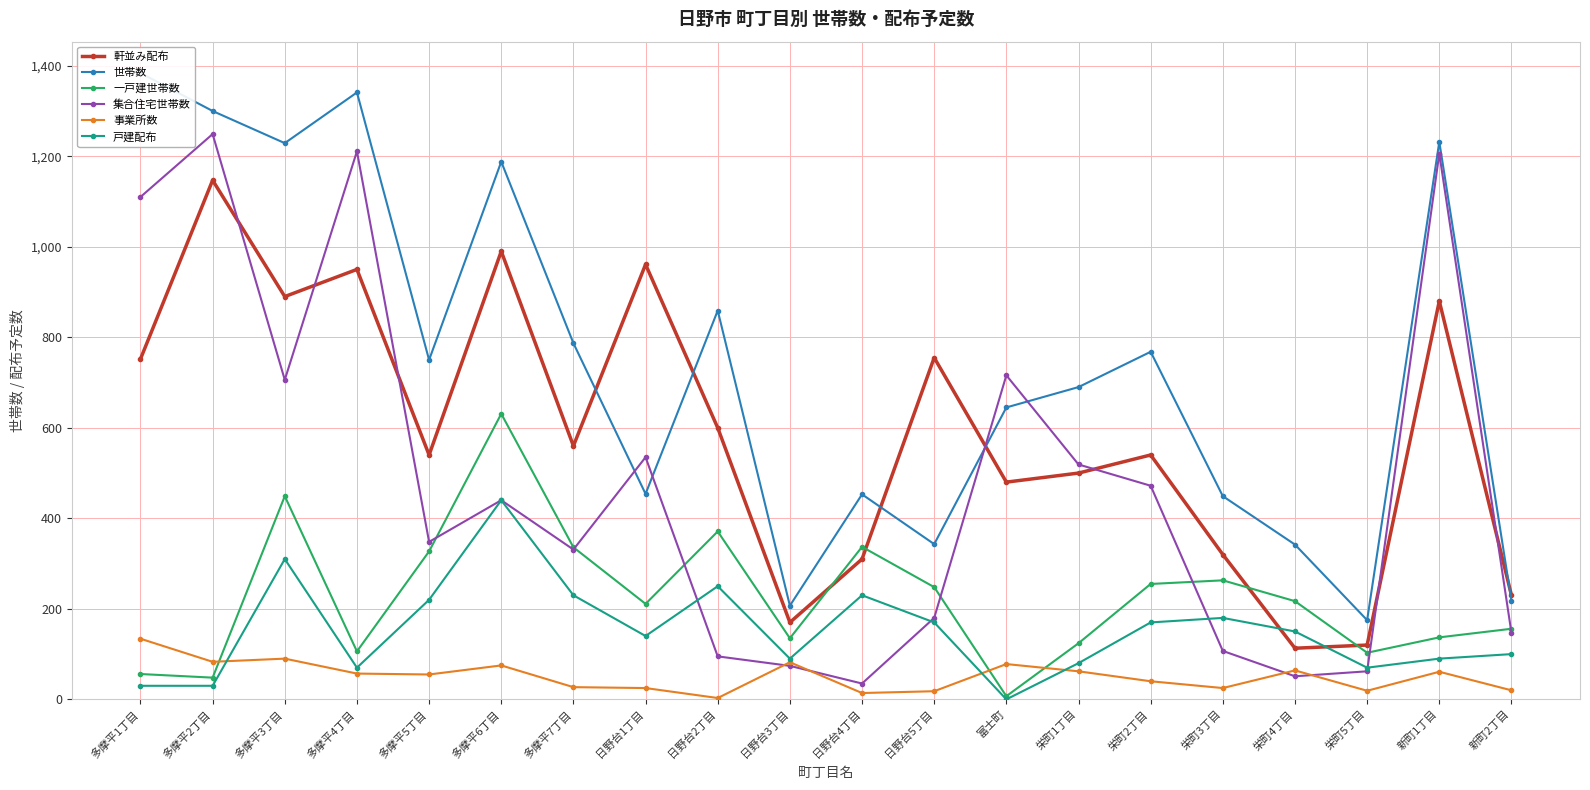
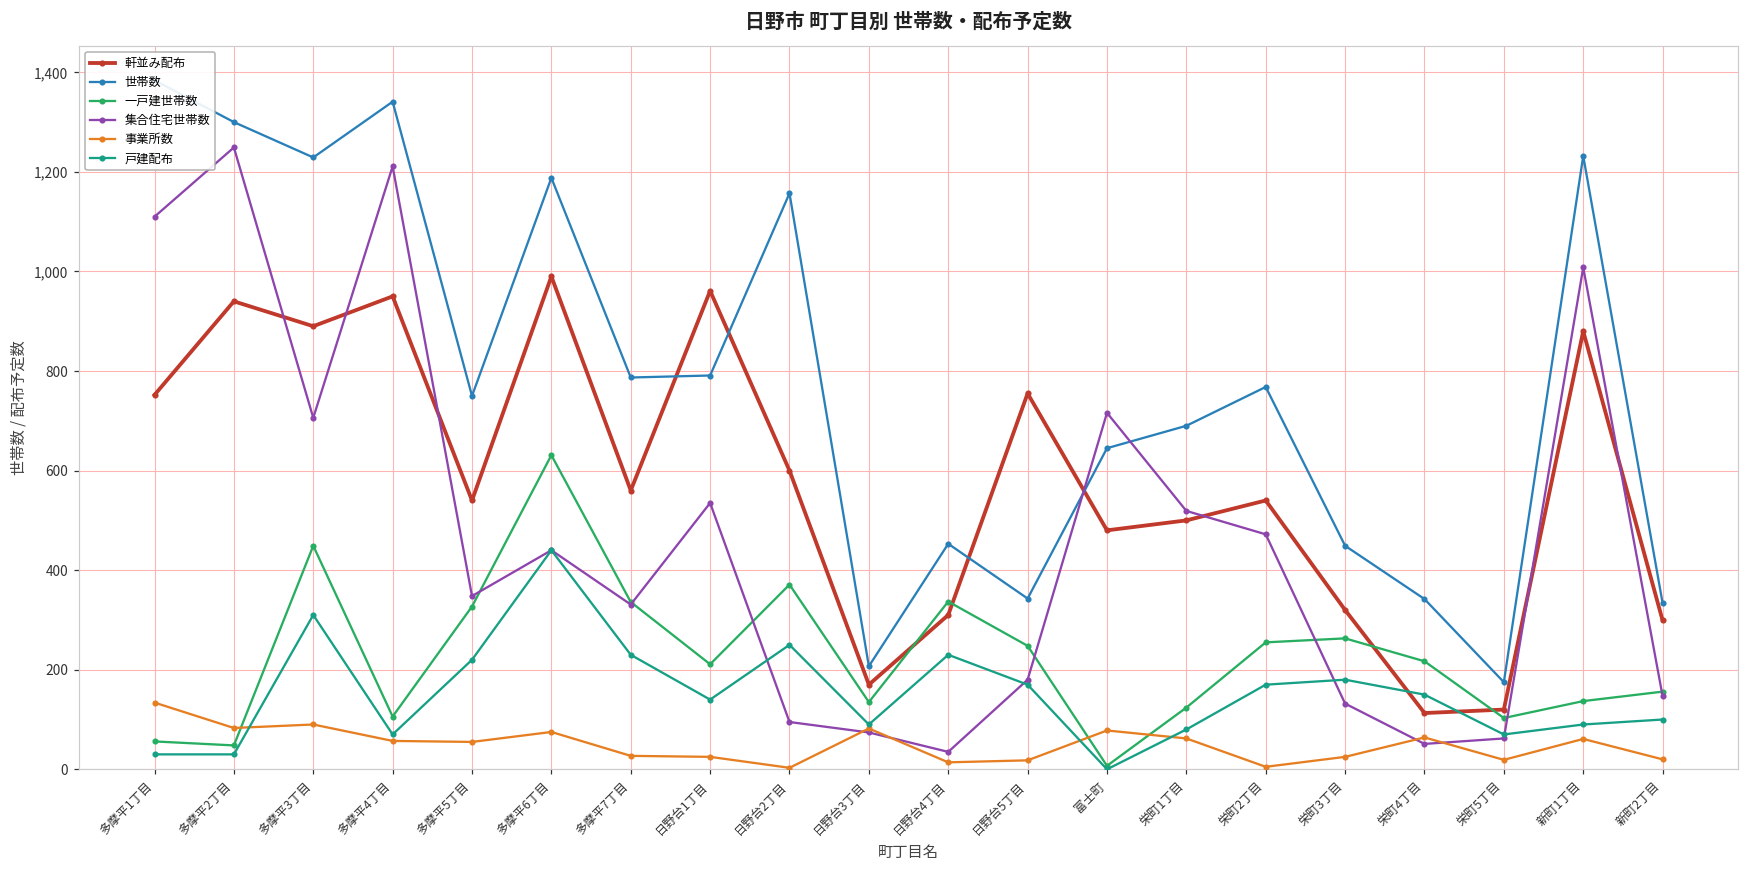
軒並み配布, 多摩平2丁目: 1,150 -> 940
世帯数, 日野台1丁目: 450 -> 790
世帯数, 日野台2丁目: 860 -> 1,160
事業所数, 栄町2丁目: 40 -> 10
集合住宅世帯数, 栄町3丁目: 110 -> 130
集合住宅世帯数, 新町1丁目: 1,210 -> 1,010
軒並み配布, 新町2丁目: 230 -> 300
世帯数, 新町2丁目: 220 -> 330
